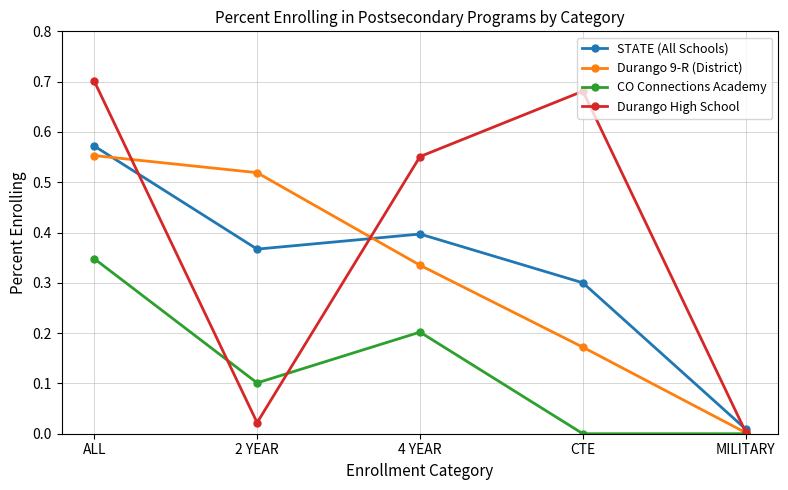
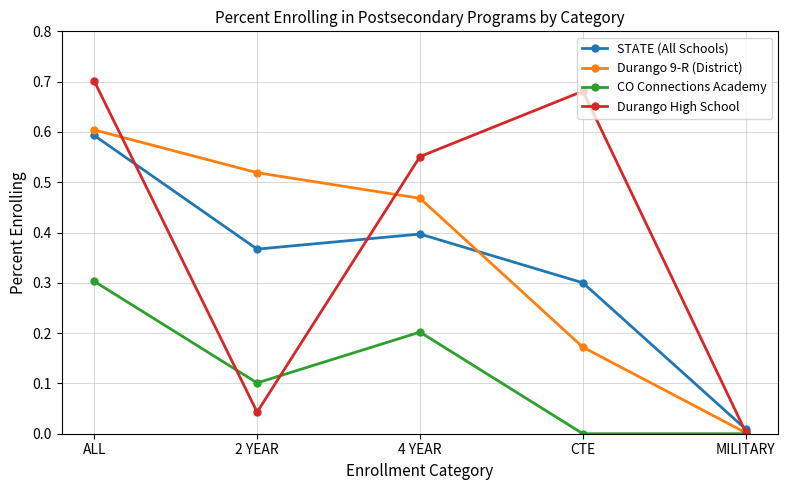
STATE (All Schools), ALL: 0.57 -> 0.59
Durango 9-R (District), ALL: 0.55 -> 0.60
CO Connections Academy, ALL: 0.35 -> 0.30
Durango High School, 2 YEAR: 0.02 -> 0.04
Durango 9-R (District), 4 YEAR: 0.34 -> 0.47
